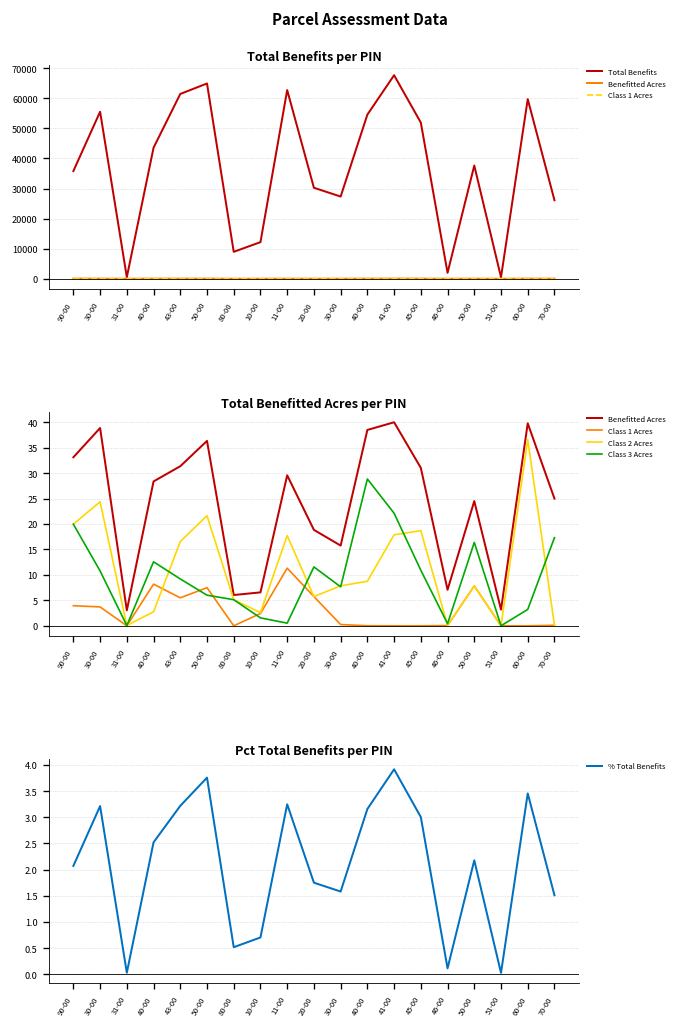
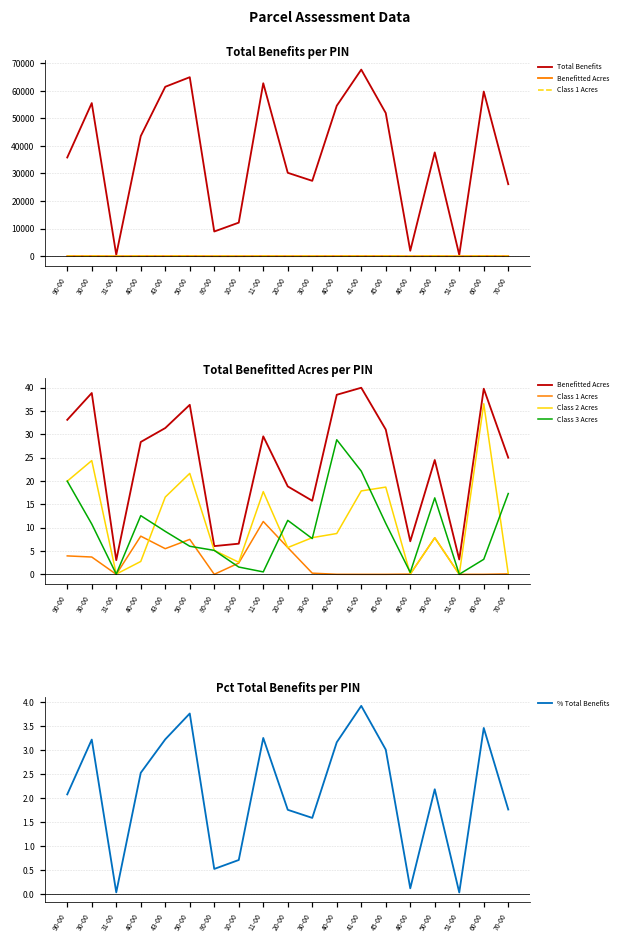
Pct Total Benefits per PIN, 70-00: 1.5 -> 1.8
